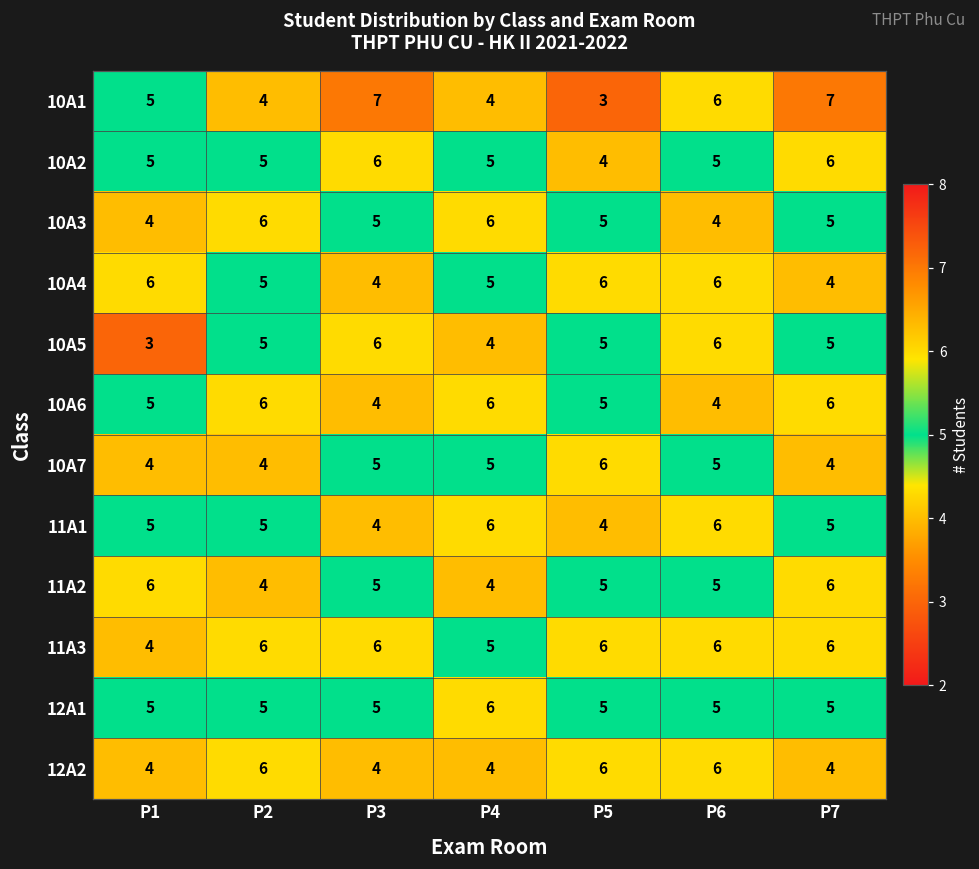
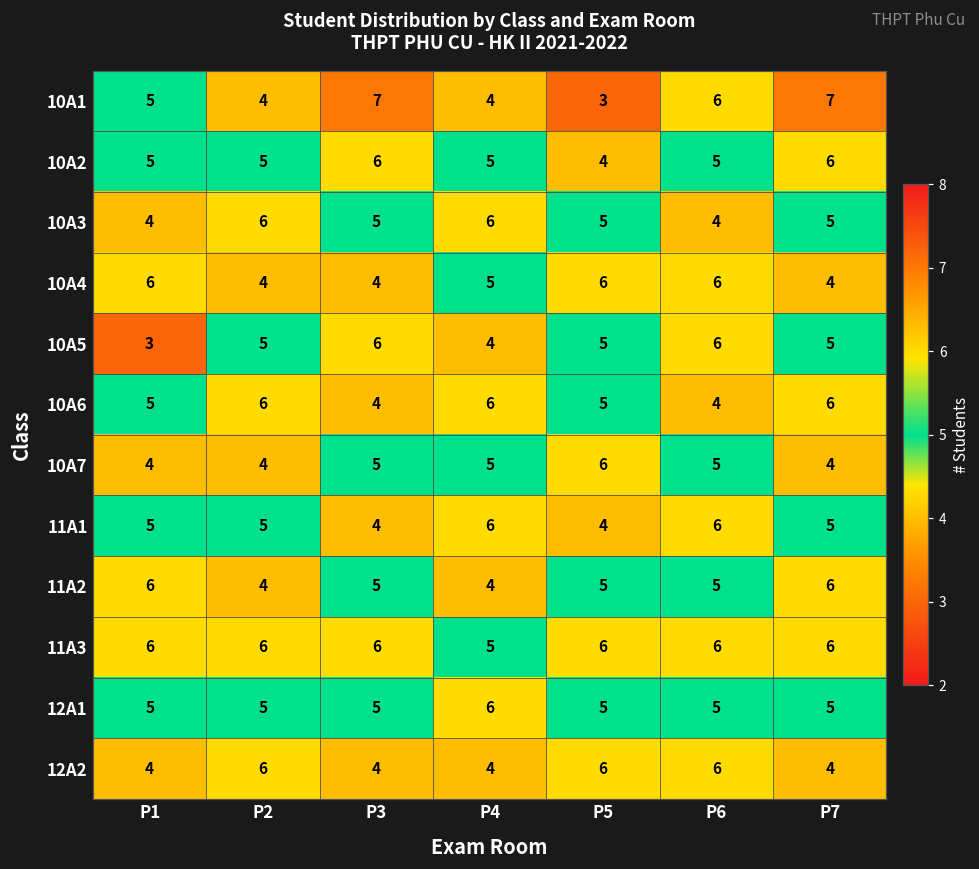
10A4, P2: 5 -> 4
11A3, P1: 4 -> 6
